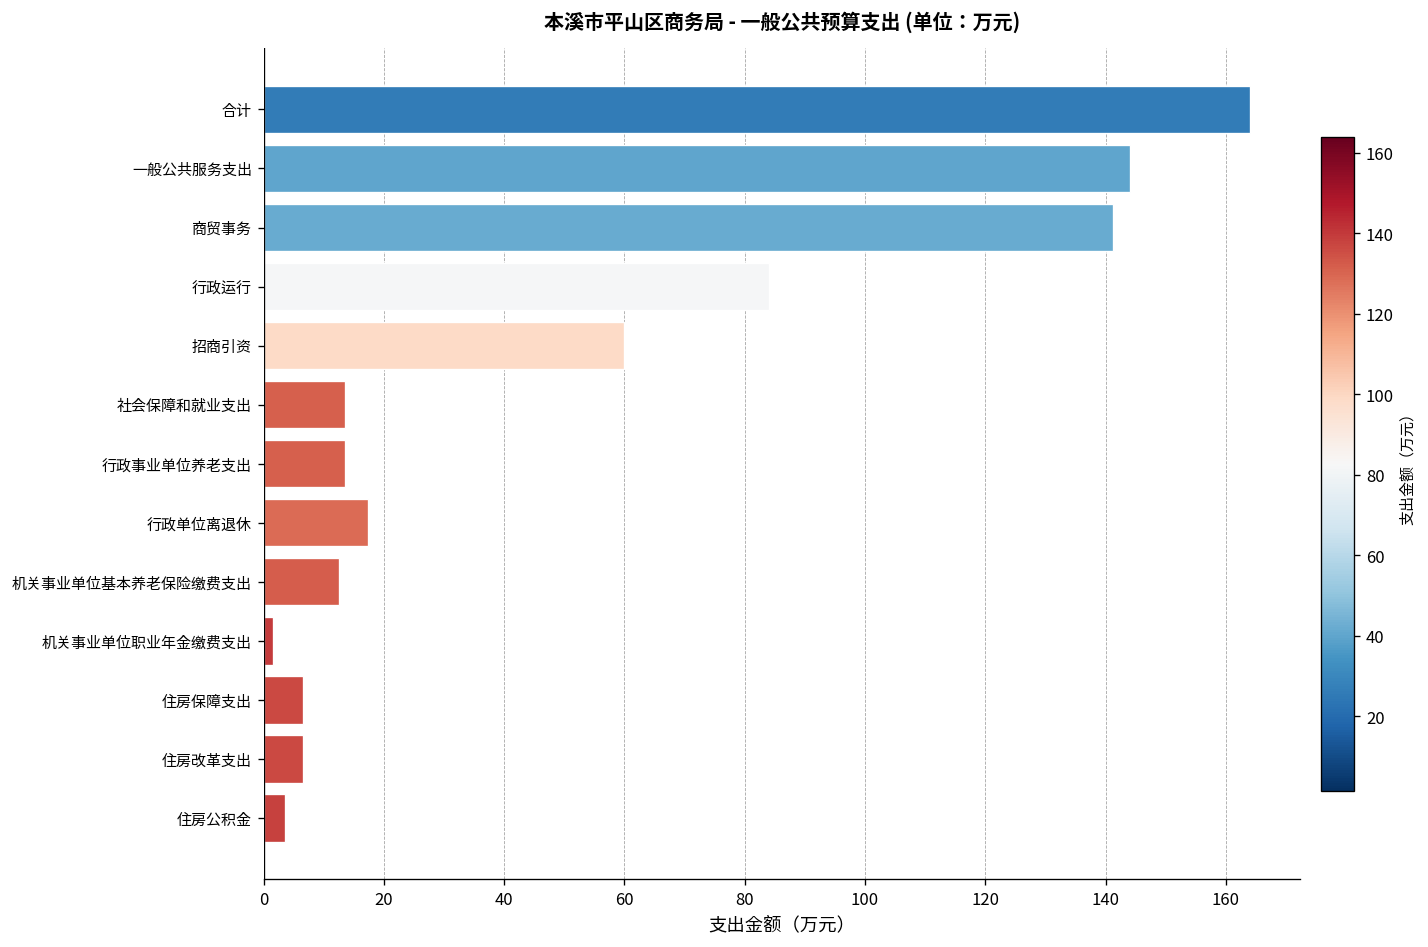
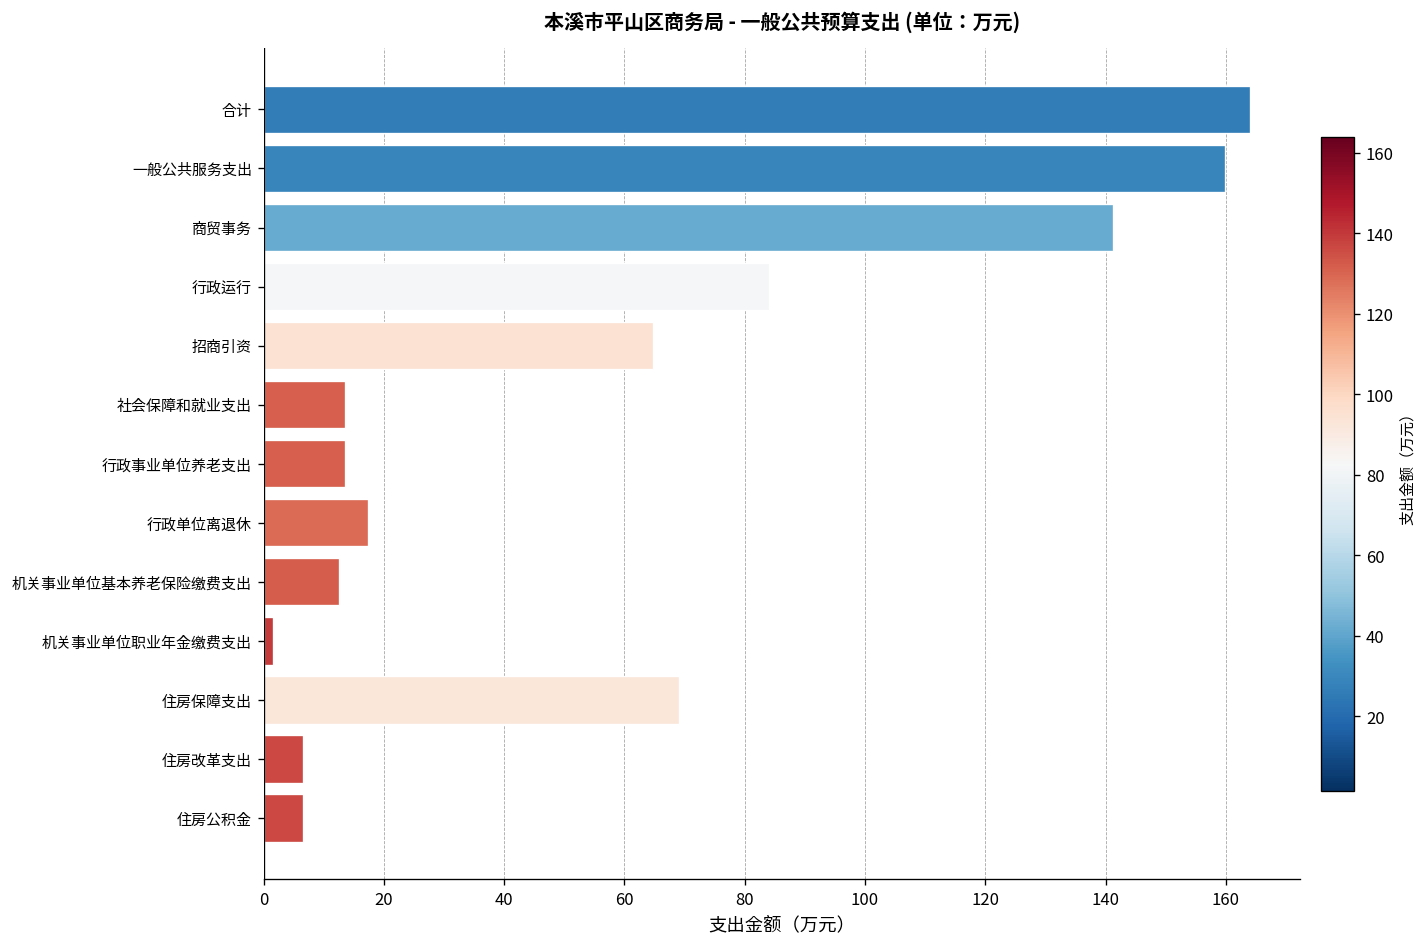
一般公共服务支出: 144 -> 160
招商引资: 60 -> 65
住房保障支出: 7 -> 69
住房公积金: 4 -> 7
